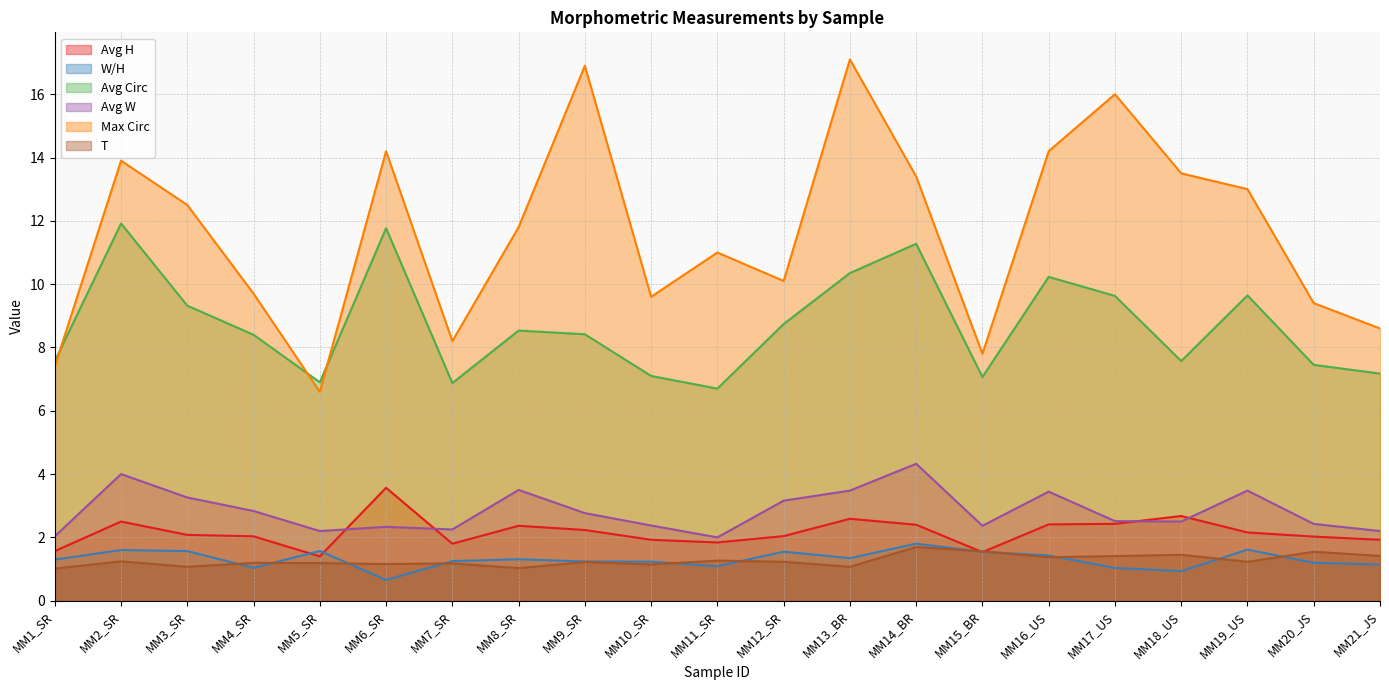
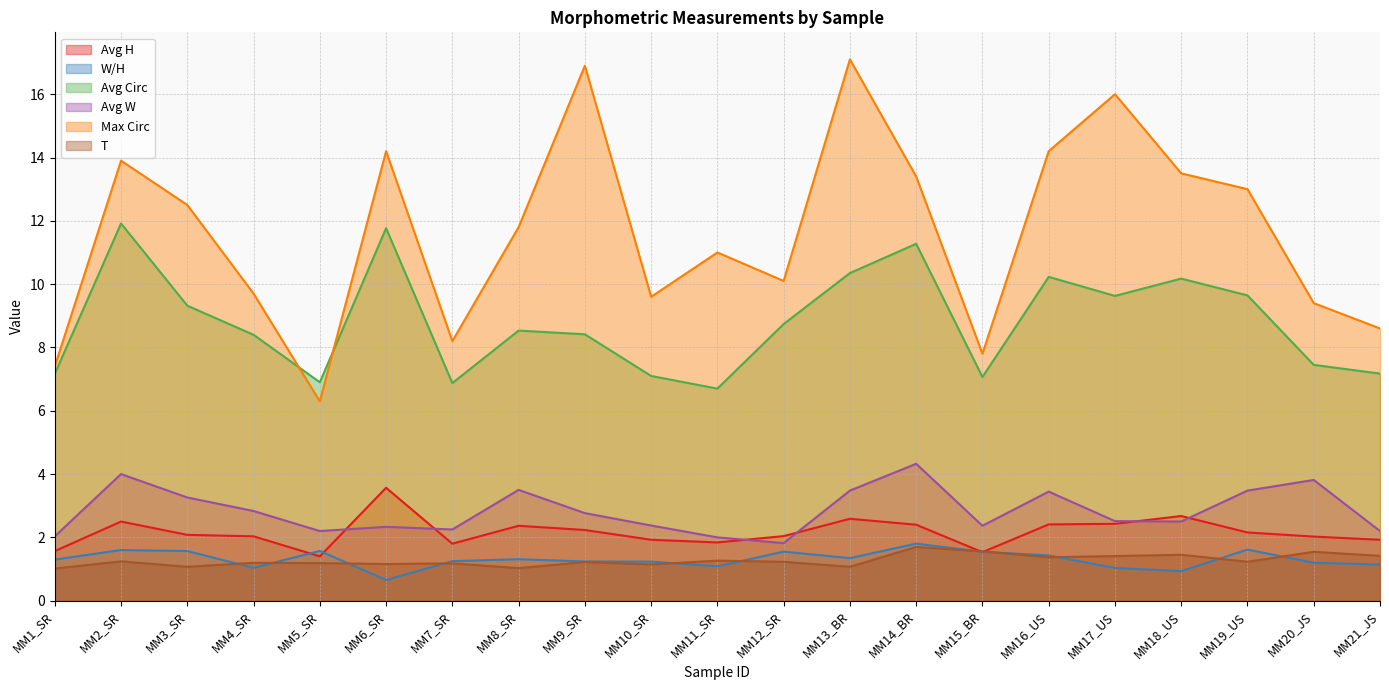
Avg Circ, MM1_SR: 7.6 -> 7.2
Max Circ, MM5_SR: 6.6 -> 6.3
Avg W, MM12_SR: 3.2 -> 1.8
Avg Circ, MM18_US: 7.6 -> 10.2
Avg W, MM20_JS: 2.4 -> 3.8
